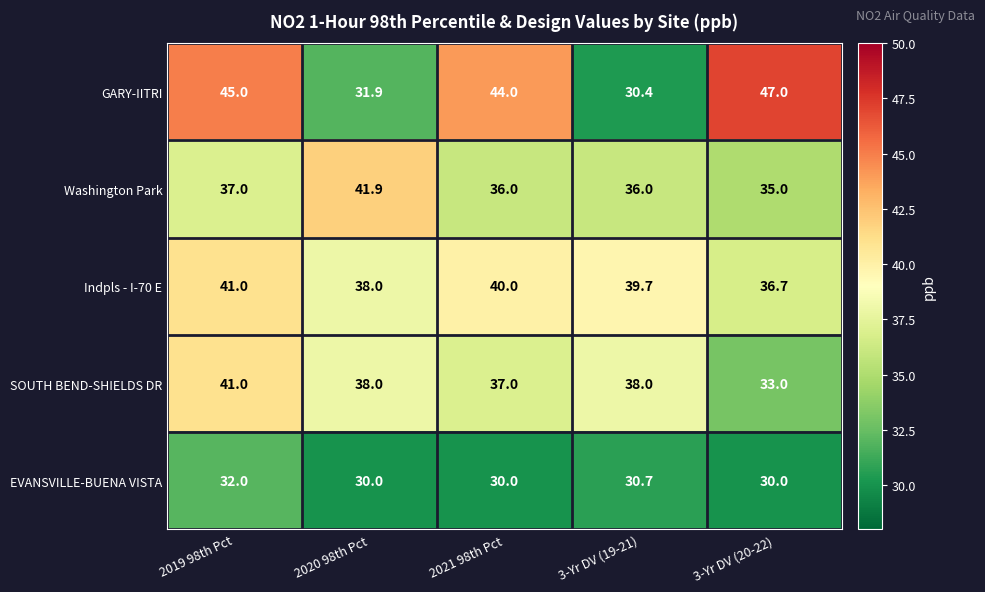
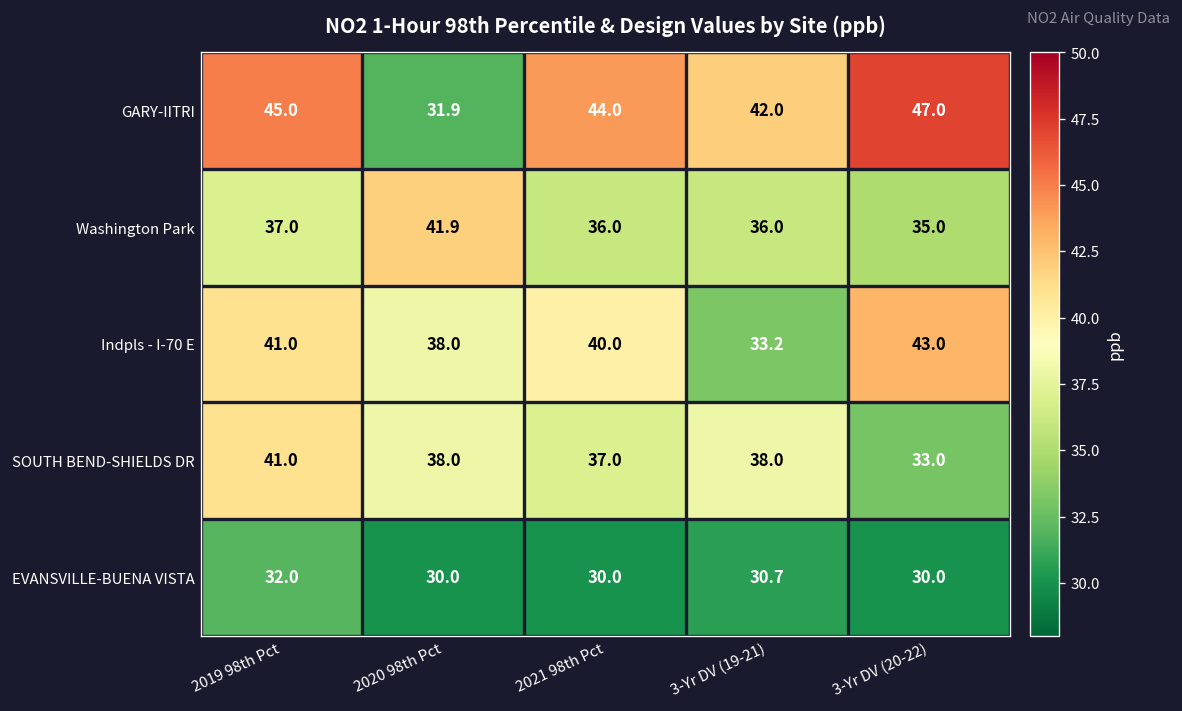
GARY-IITRI, 3-Yr DV (19-21): 30.4 -> 42.0
Indpls - I-70 E, 3-Yr DV (19-21): 39.7 -> 33.2
Indpls - I-70 E, 3-Yr DV (20-22): 36.7 -> 43.0
